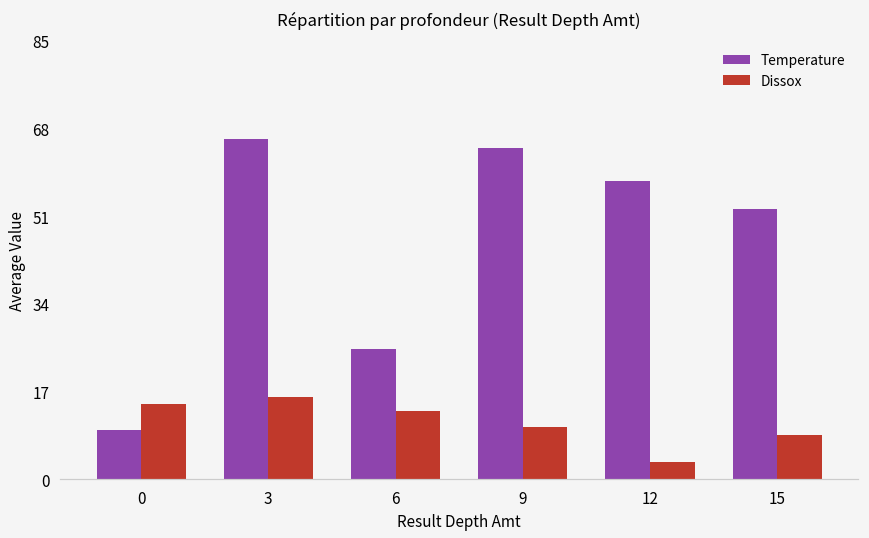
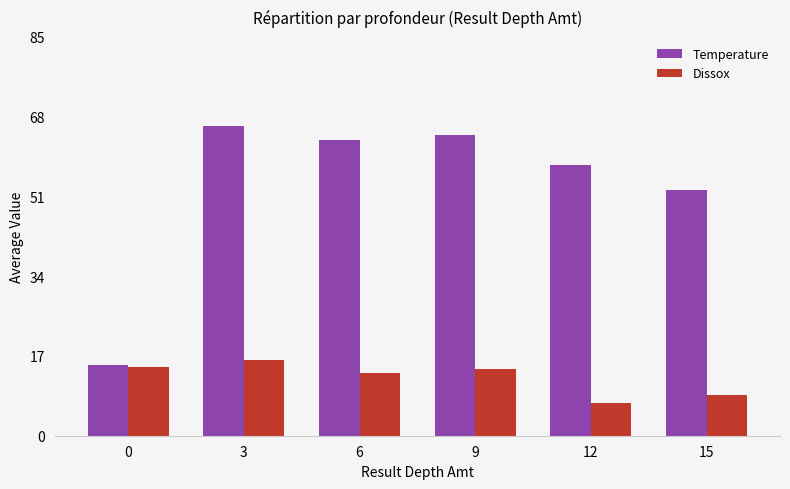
Temperature, 0: 10 -> 15
Temperature, 6: 25 -> 63
Dissox, 9: 10 -> 14
Dissox, 12: 3 -> 7
